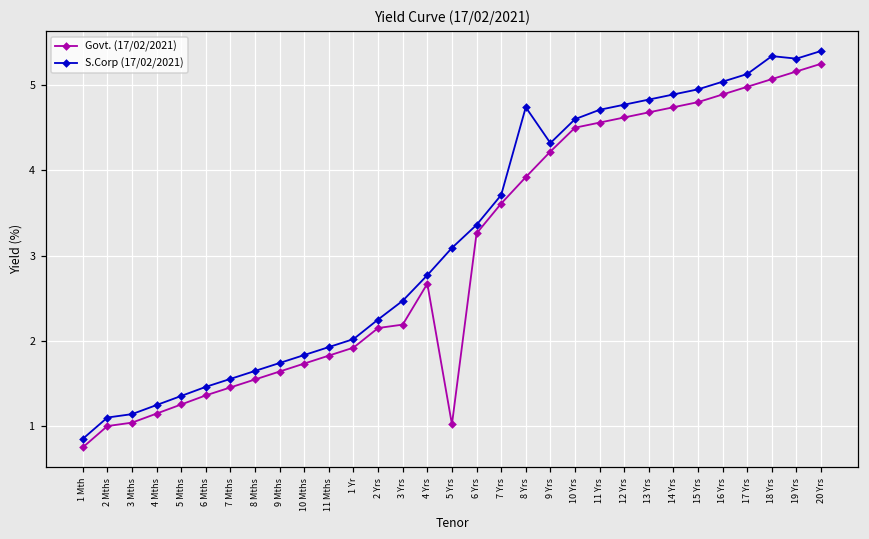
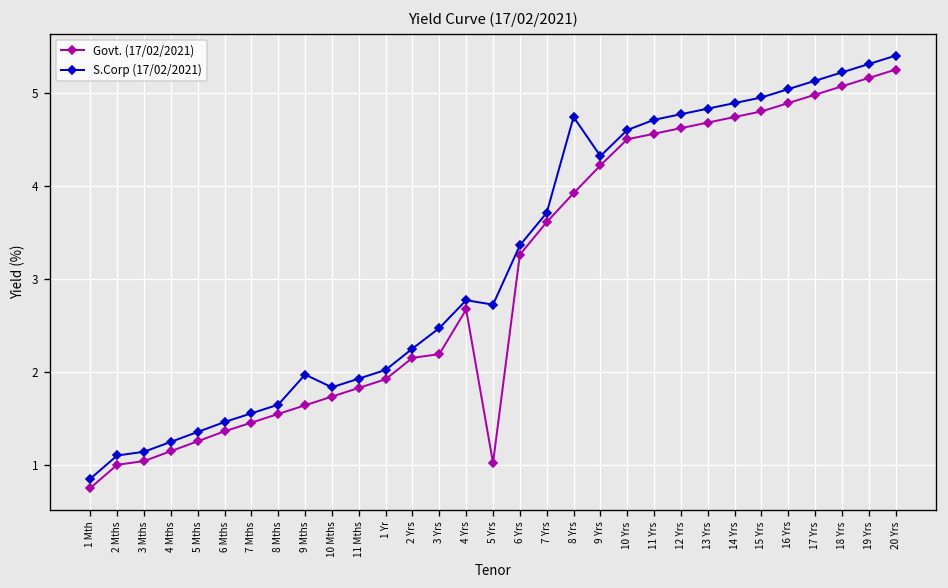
S.Corp (17/02/2021), 9 Mths: 1.7 -> 2.0
S.Corp (17/02/2021), 5 Yrs: 3.1 -> 2.7
S.Corp (17/02/2021), 18 Yrs: 5.3 -> 5.2
